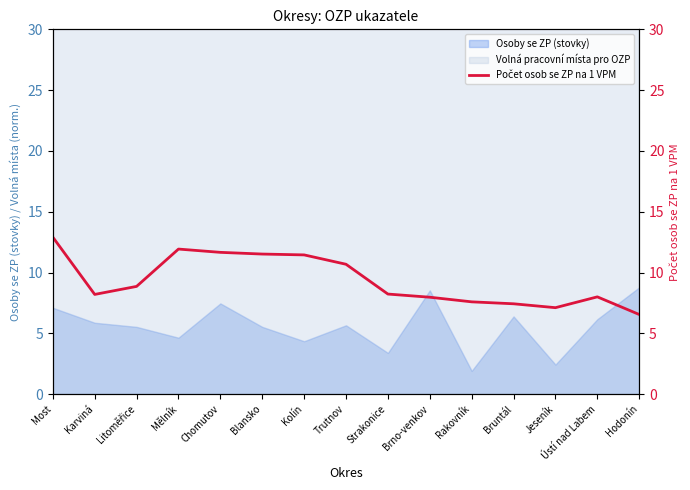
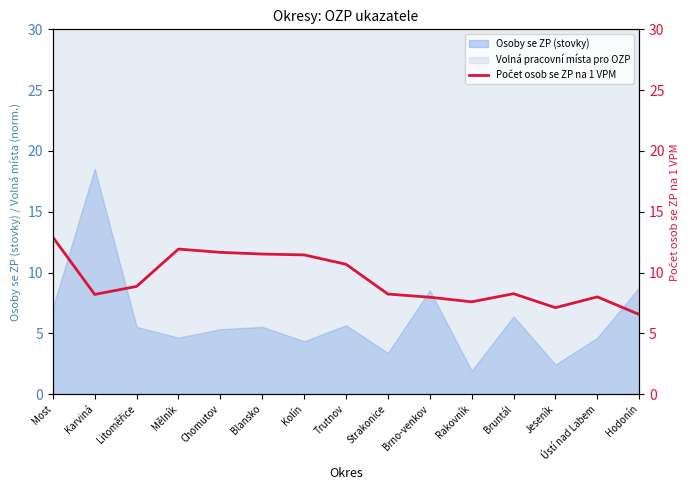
Osoby se ZP (stovky), Karviná: 5.9 -> 18.5
Osoby se ZP (stovky), Chomutov: 7.5 -> 5.3
Osoby se ZP (stovky), Ústí nad Labem: 6.2 -> 4.6
Počet osob se ZP na 1 VPM, Bruntál: 7.4 -> 8.3
